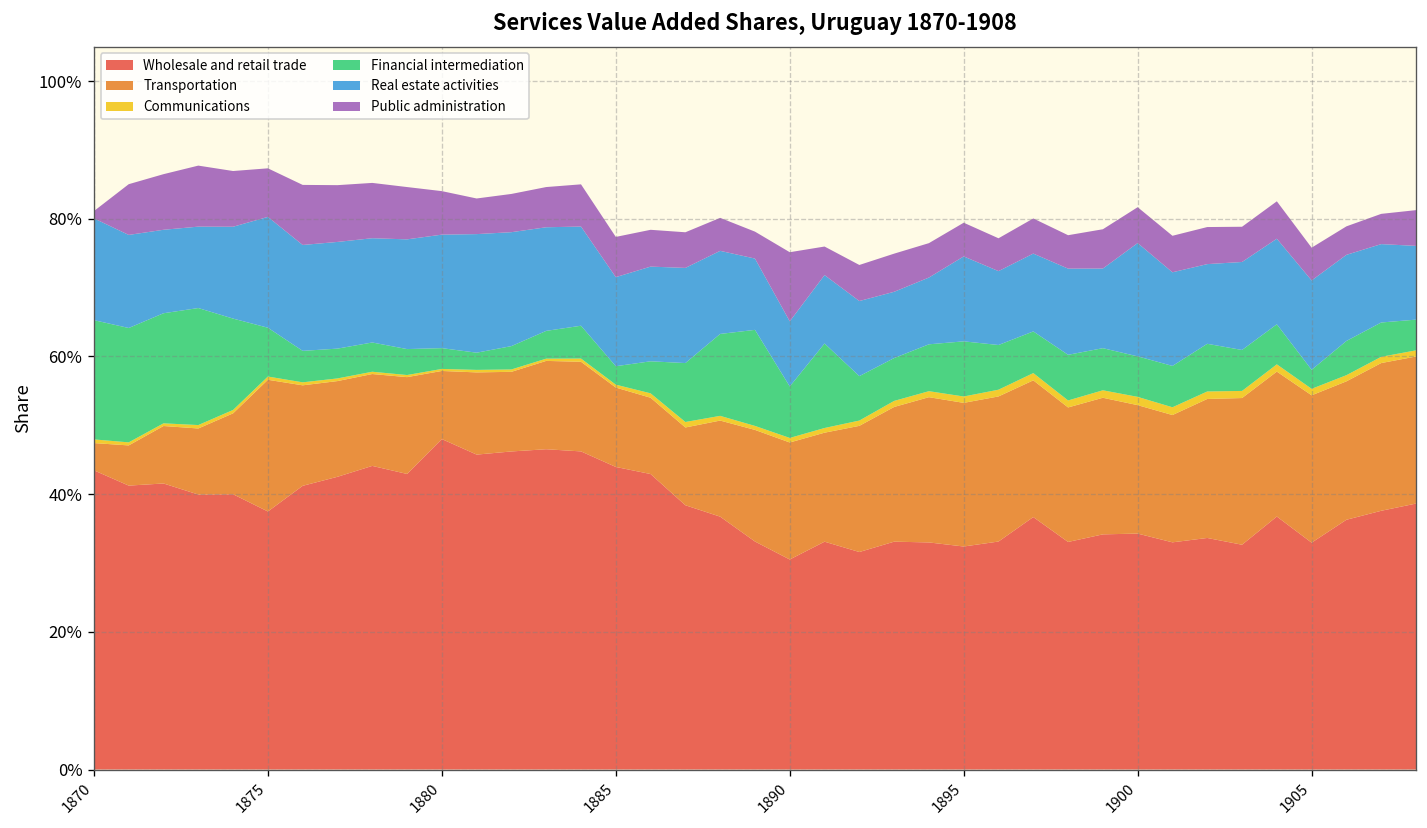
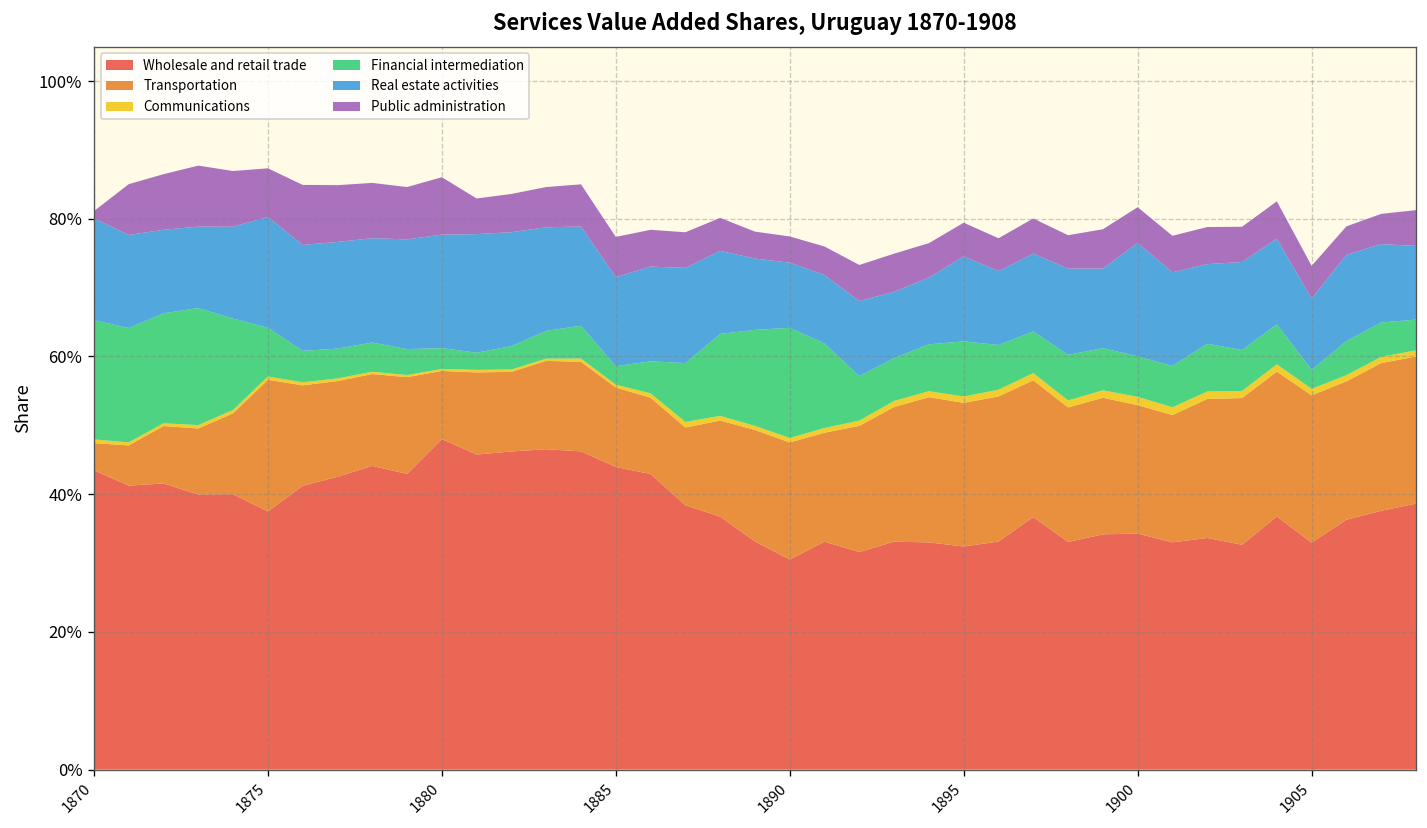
Public administration, 1880: 6% -> 8%
Financial intermediation, 1890: 7% -> 16%
Public administration, 1890: 10% -> 4%
Real estate activities, 1905: 13% -> 10%
